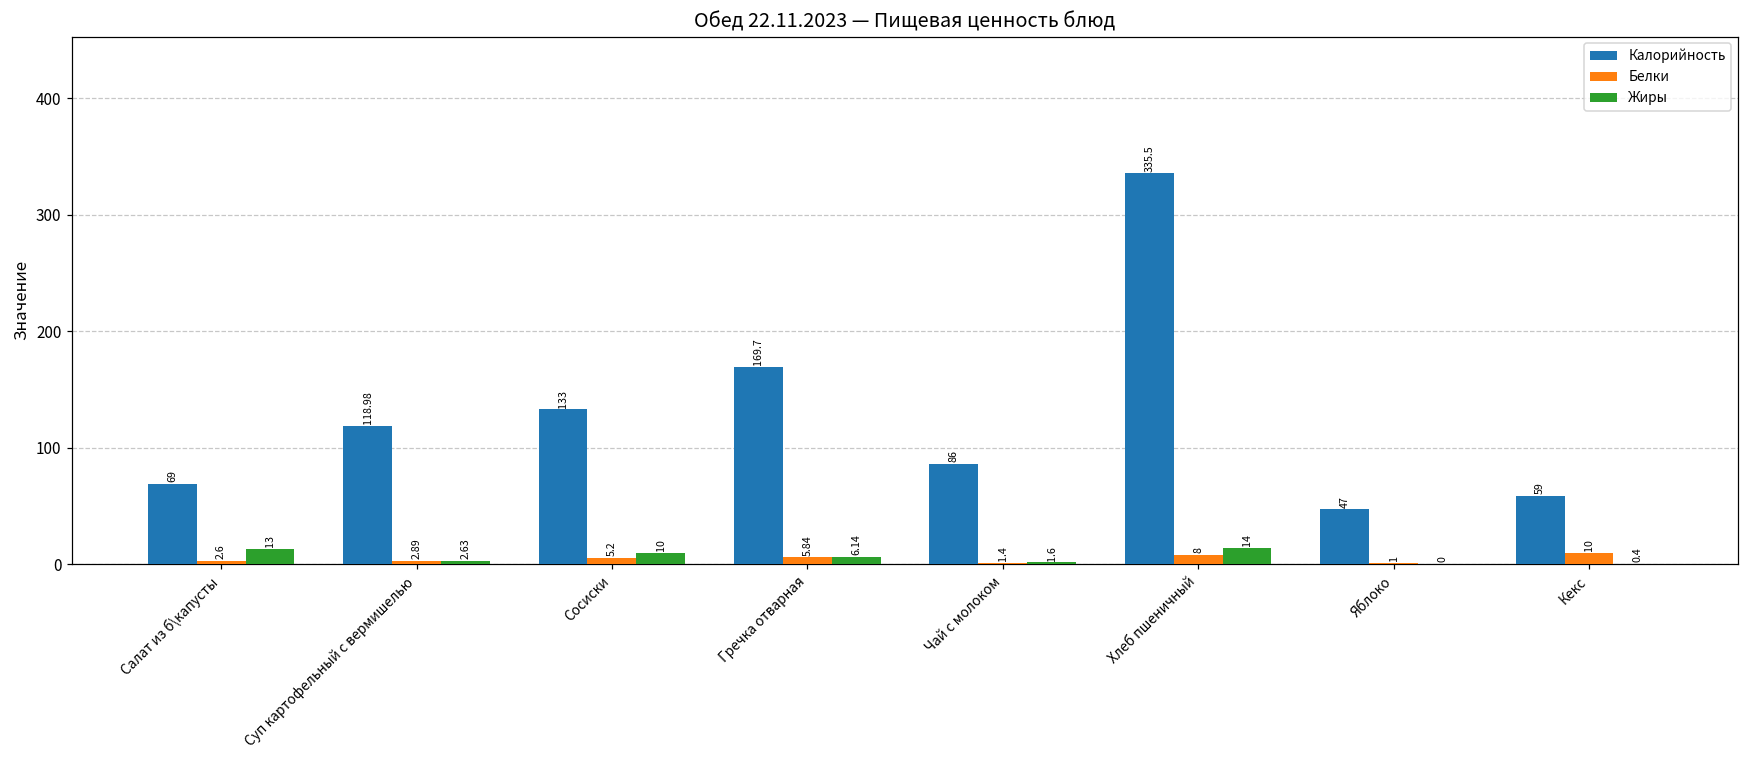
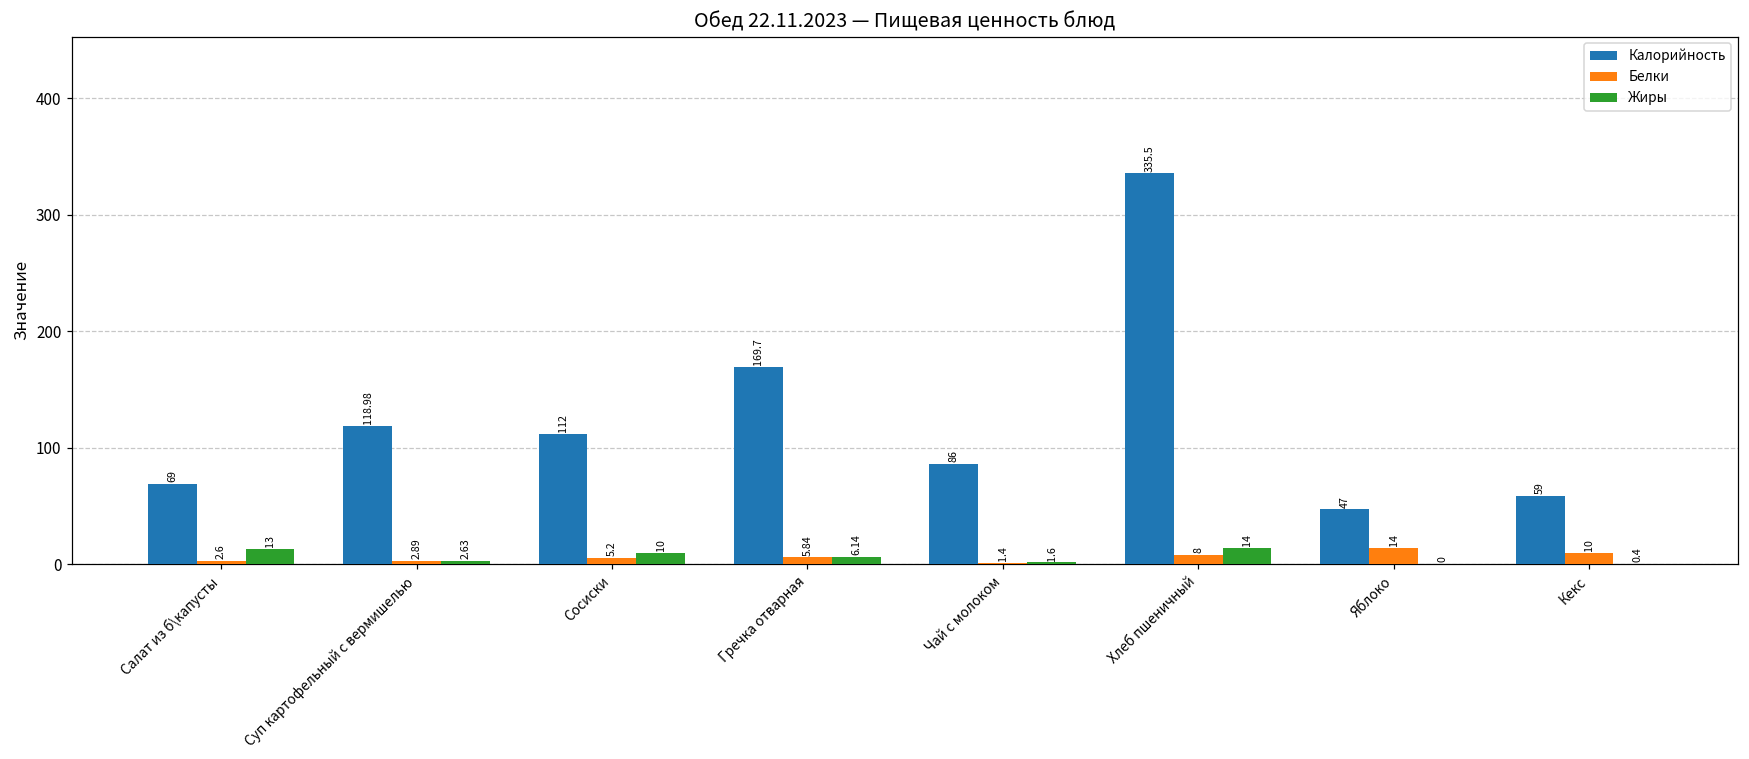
Калорийность, Сосиски: 133 -> 112
Белки, Яблоко: 1 -> 14
